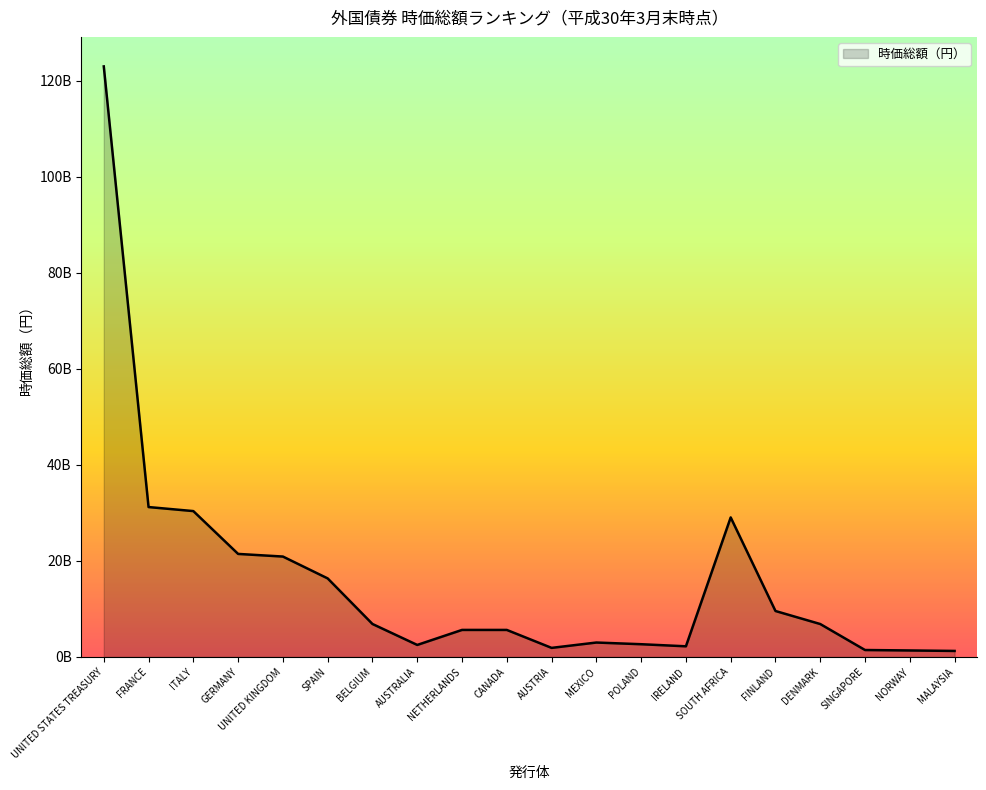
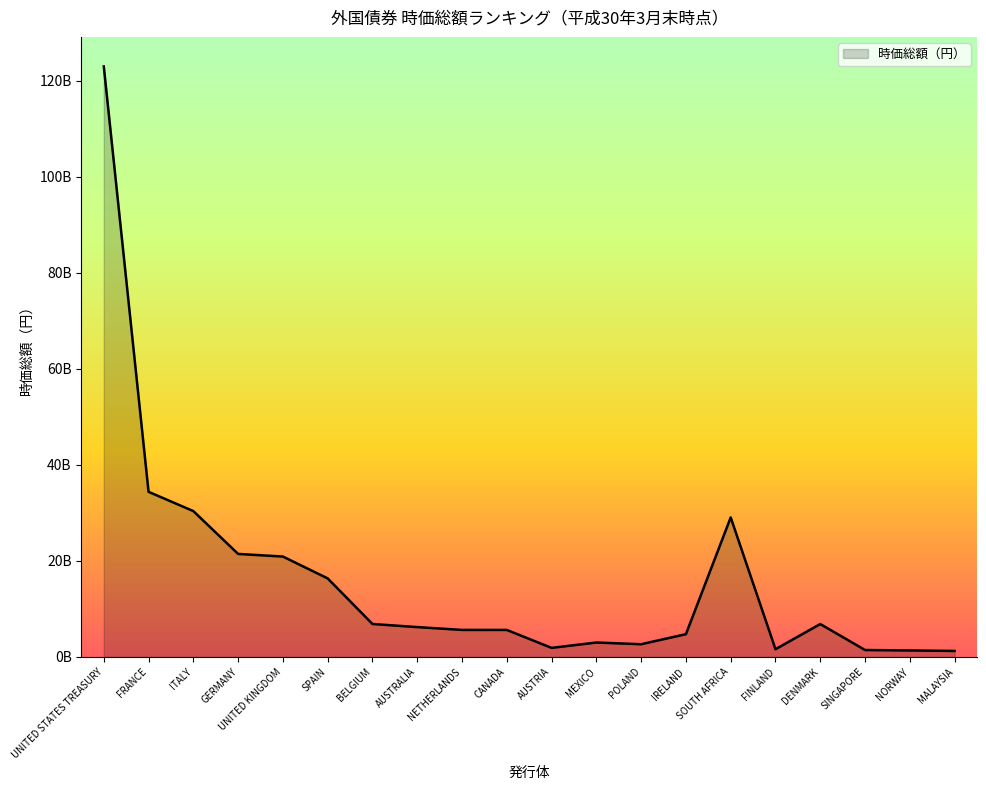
FRANCE: 31000000000 -> 34000000000
AUSTRALIA: 2000000000 -> 6000000000
IRELAND: 2000000000 -> 5000000000
FINLAND: 10000000000 -> 2000000000
